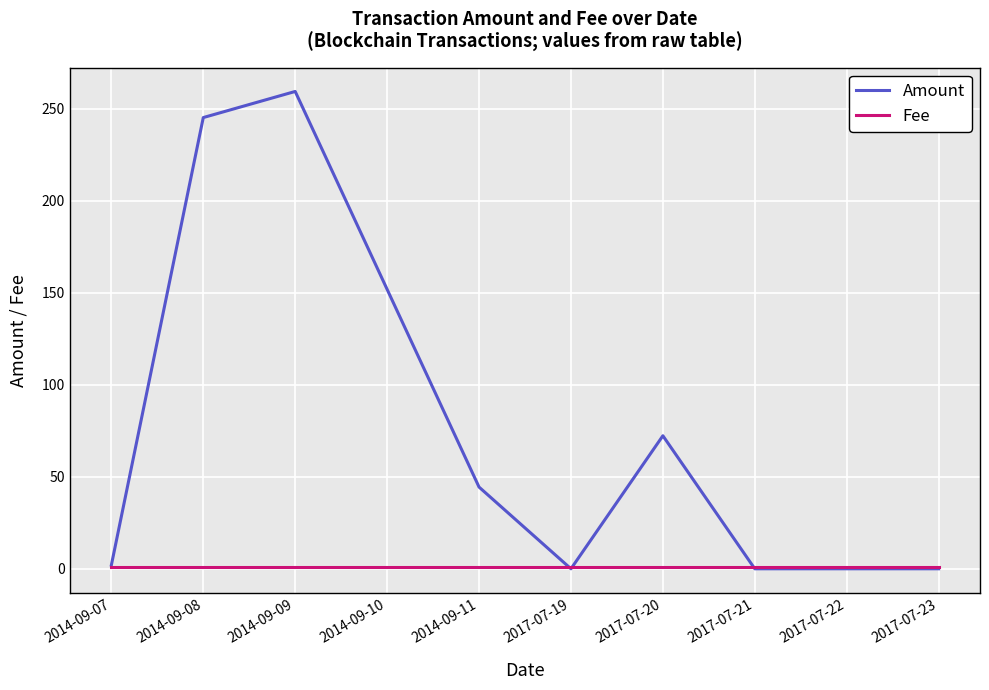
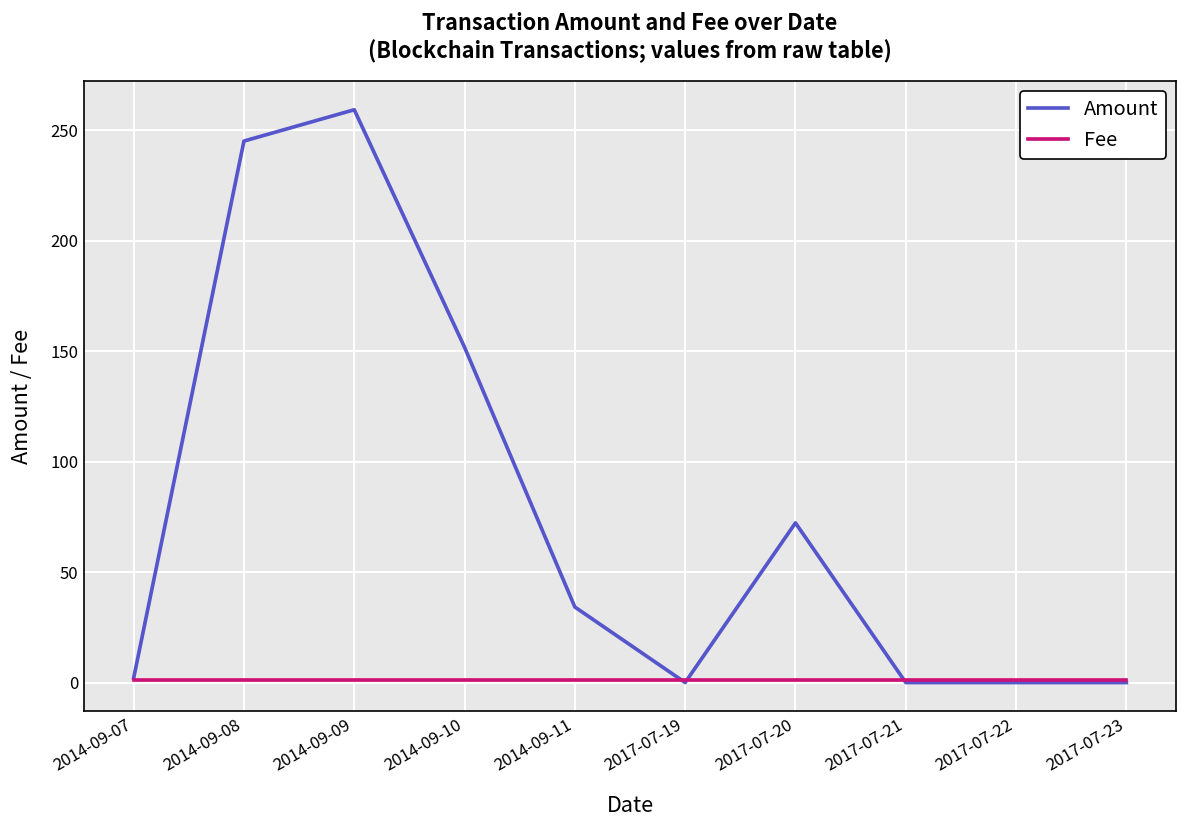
Amount, 2014-09-11: 44 -> 34
